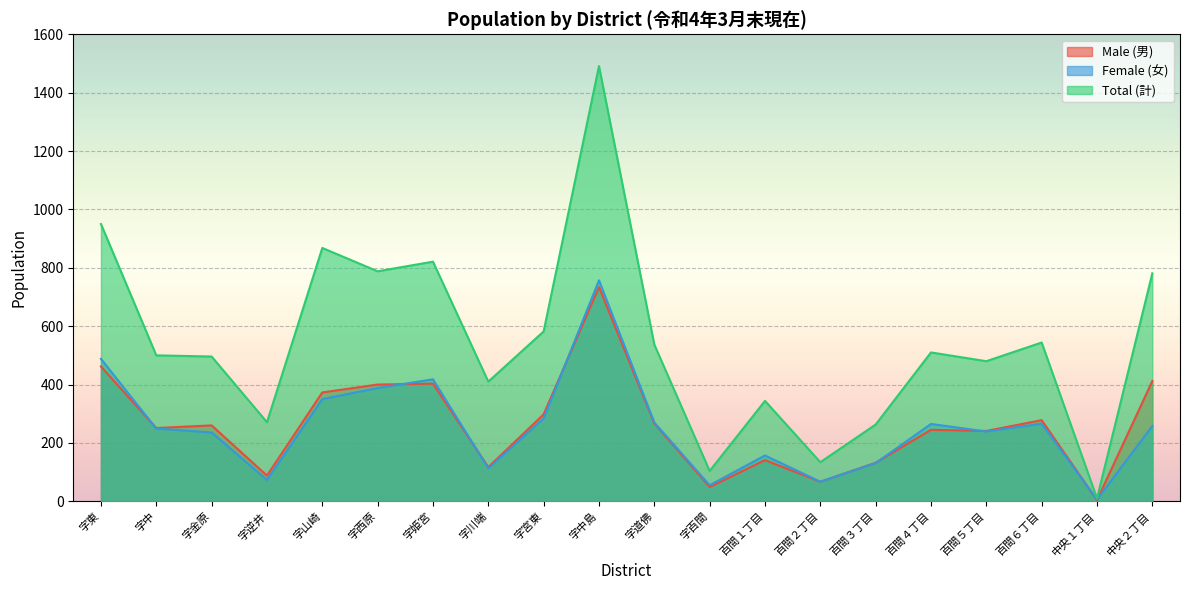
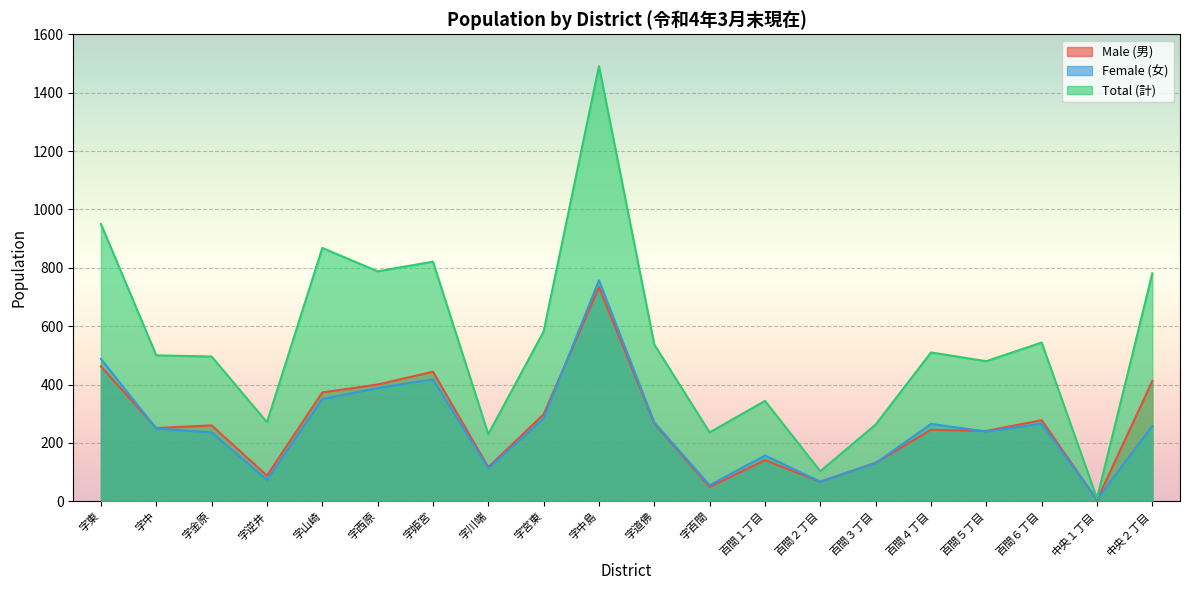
Male (男), 字姫宮: 400 -> 440
Total (計), 字川端: 410 -> 230
Total (計), 字百間: 100 -> 240
Total (計), 百間２丁目: 130 -> 100
